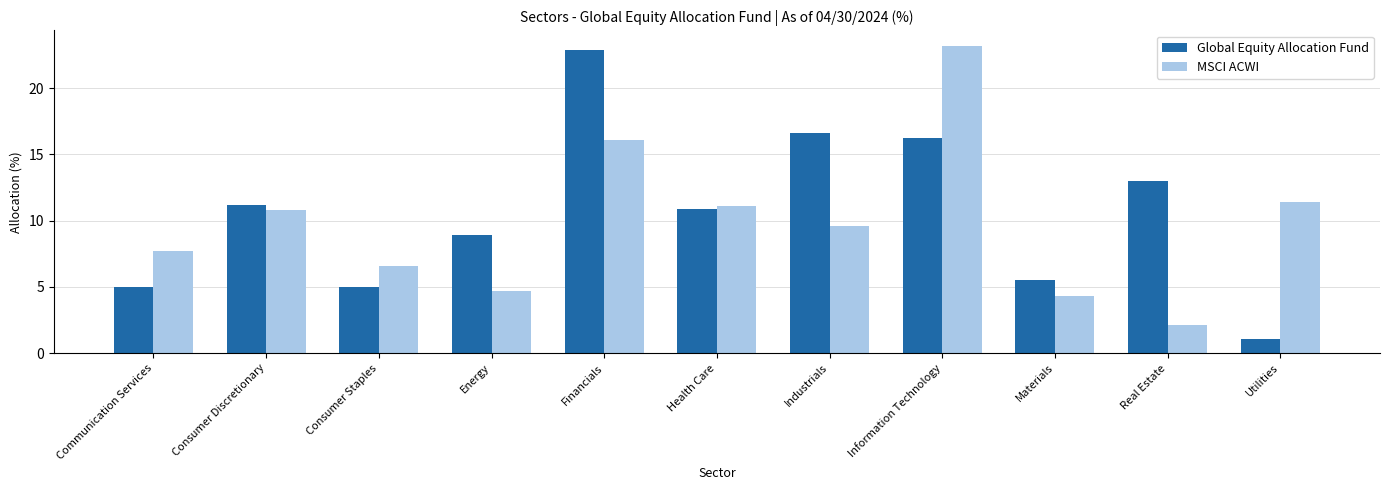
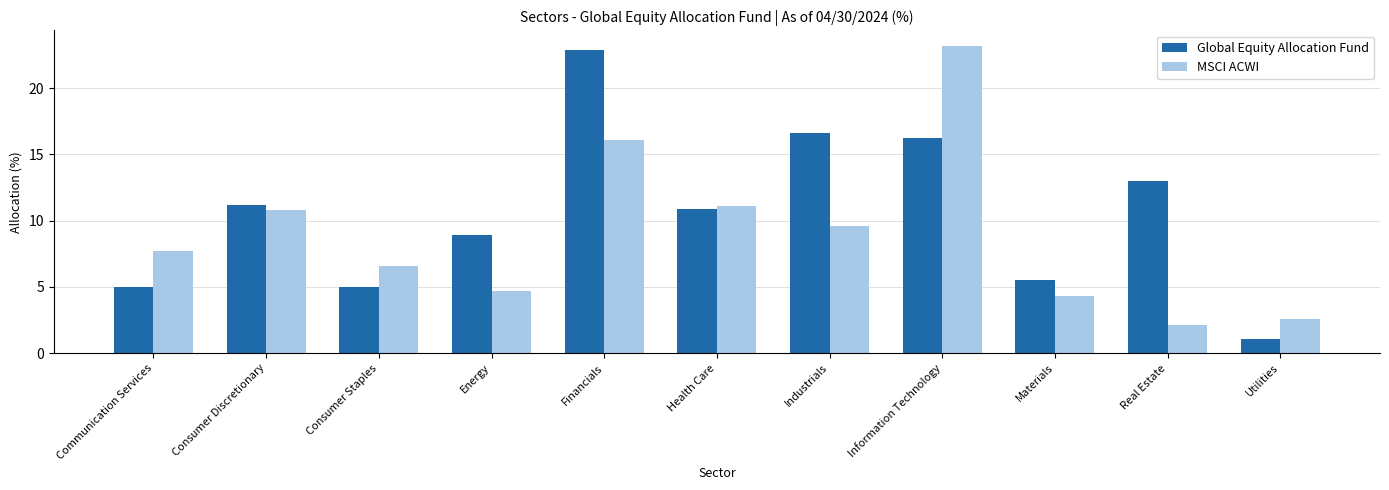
MSCI ACWI, Utilities: 11.4 -> 2.6
